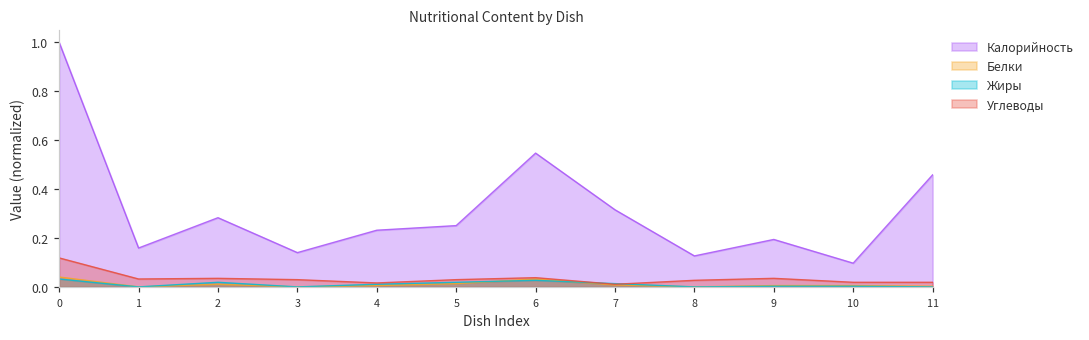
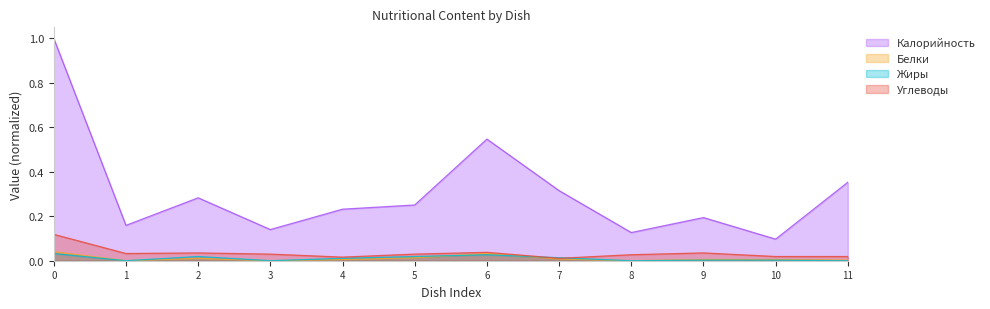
Калорийность, 11: 0.46 -> 0.35
